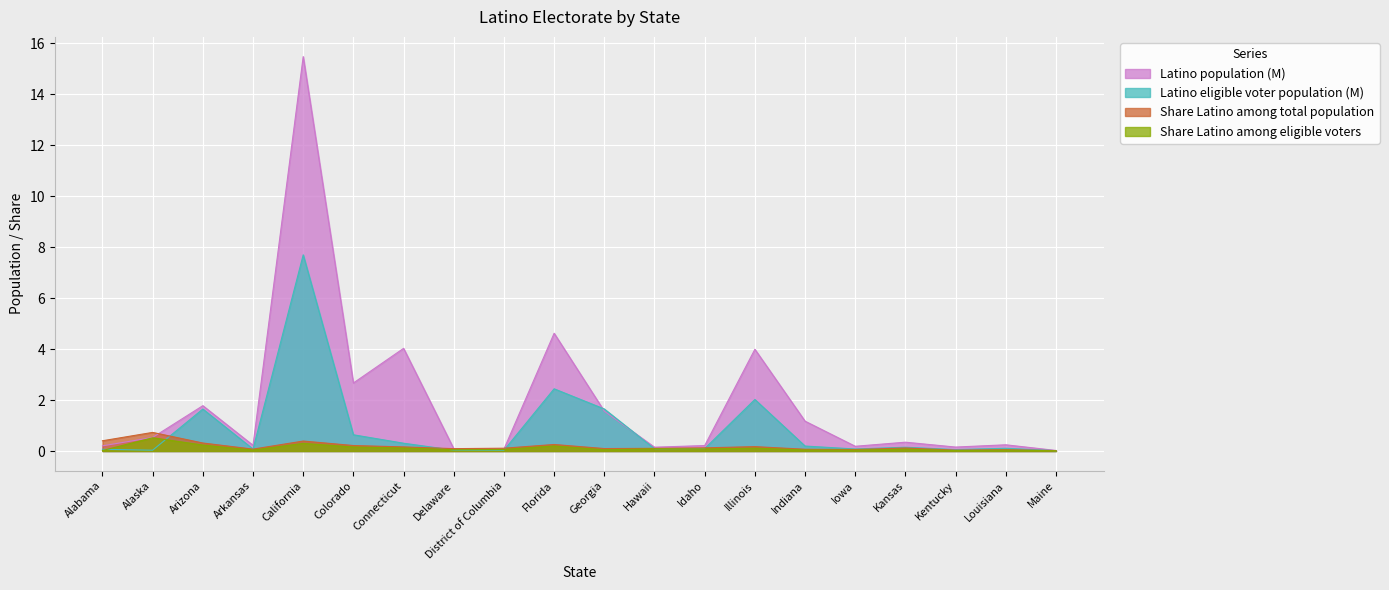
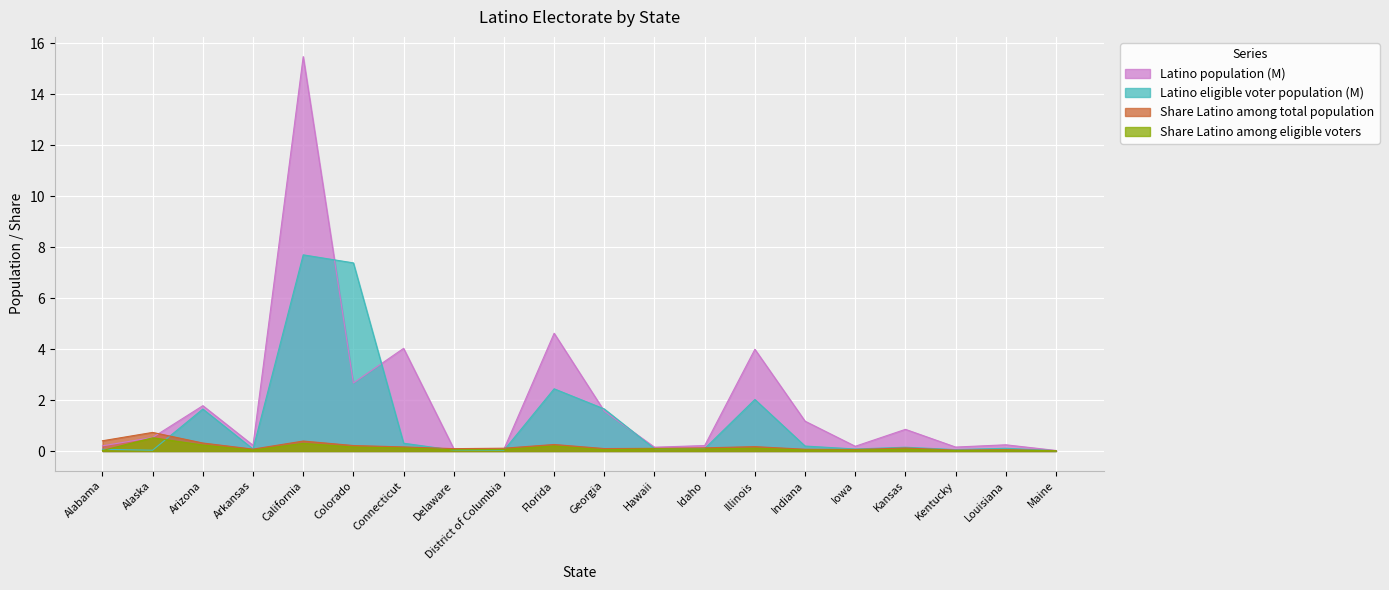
Latino eligible voter population (M), Colorado: 0.6 -> 7.4
Latino population (M), Kansas: 0.3 -> 0.9
